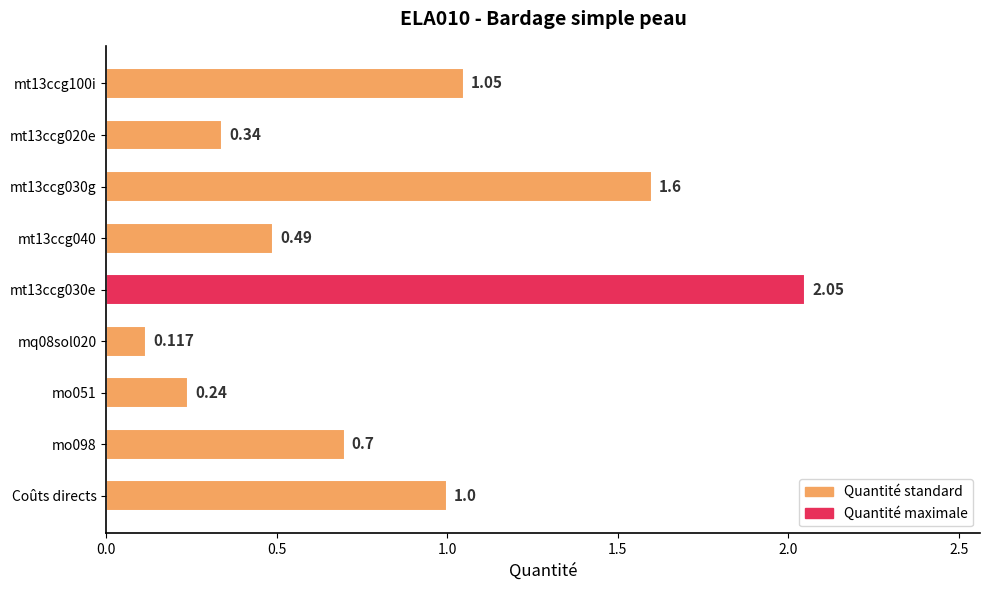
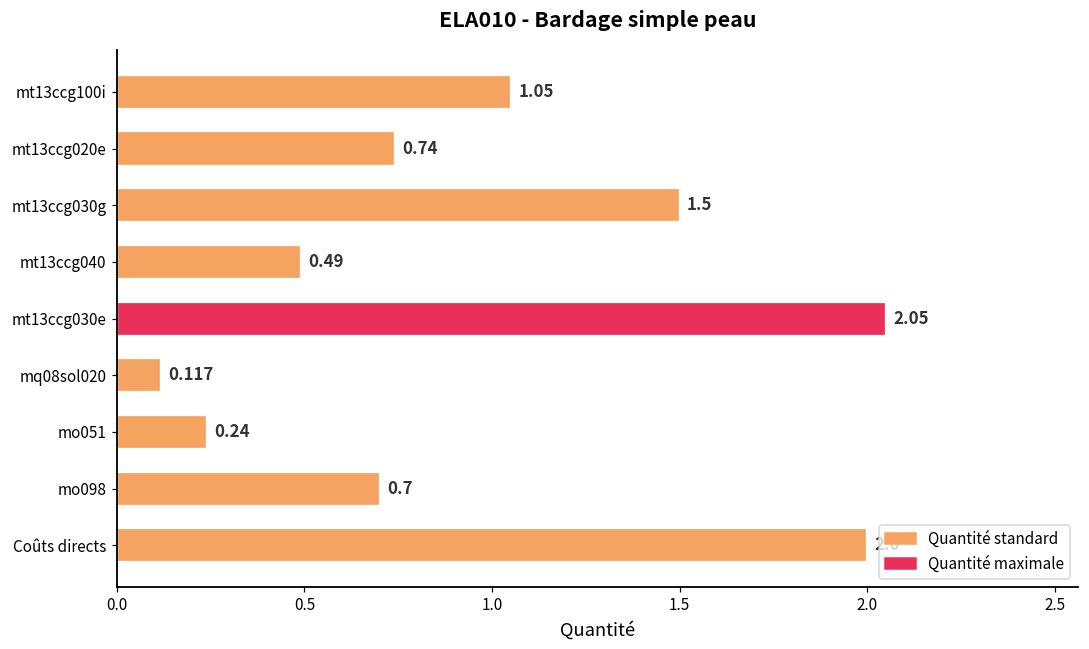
mt13ccg020e: 0.34 -> 0.74
mt13ccg030g: 1.6 -> 1.5
Coûts directs: 1 -> 2
